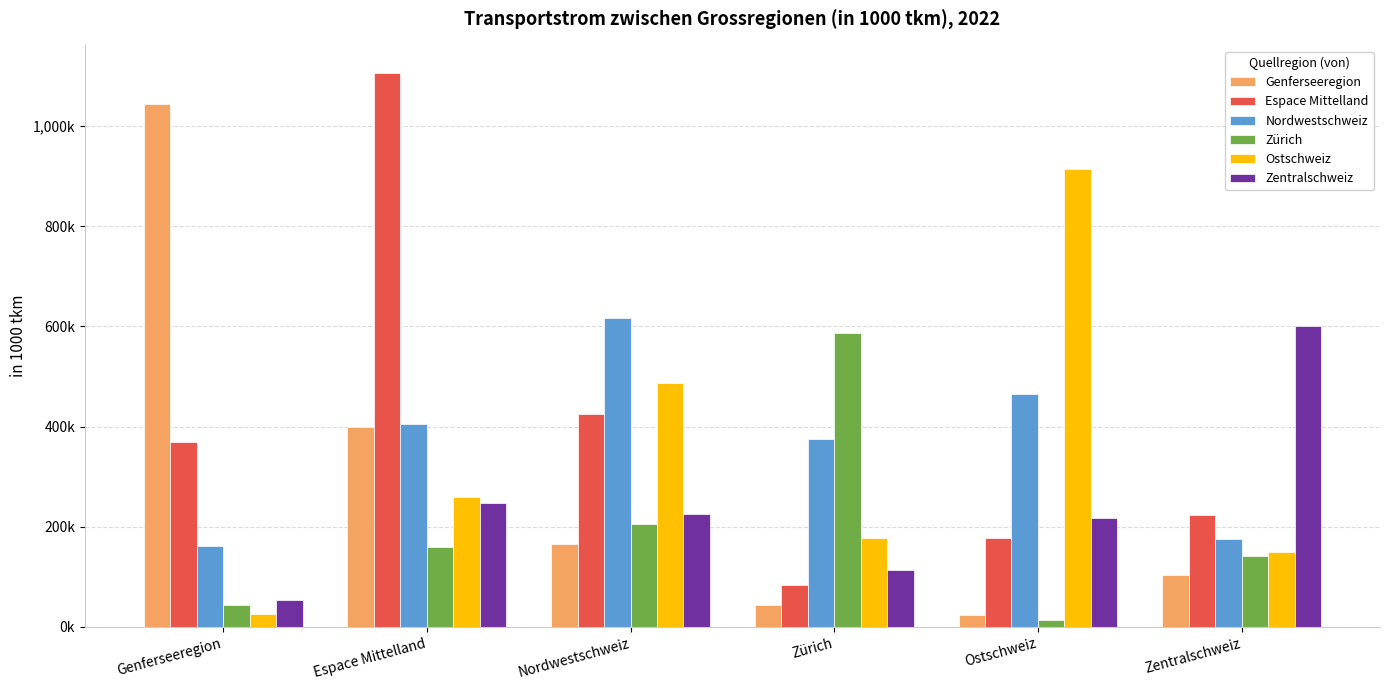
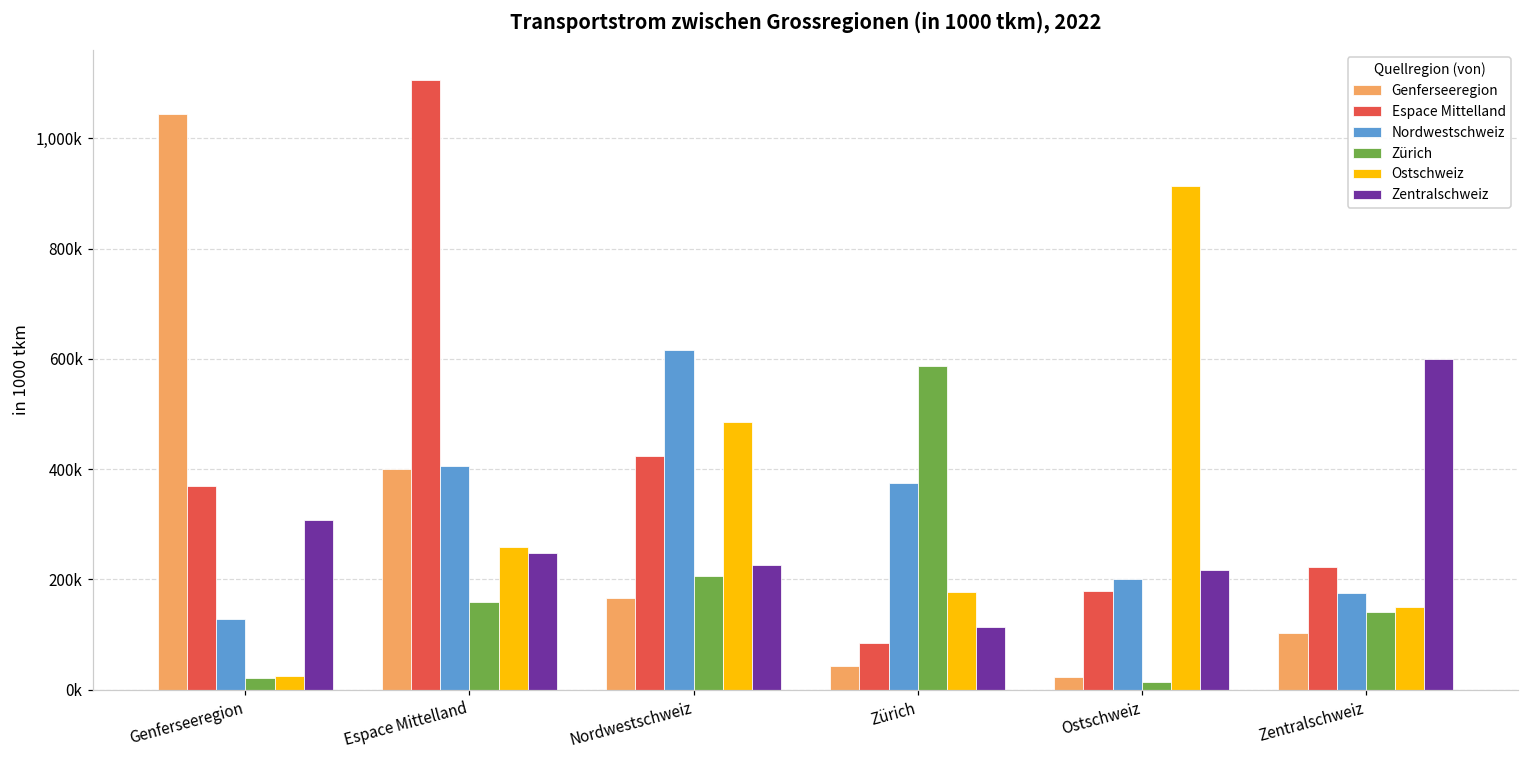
Nordwestschweiz, Genferseeregion: 160,000 -> 130,000
Zürich, Genferseeregion: 40,000 -> 20,000
Zentralschweiz, Genferseeregion: 50,000 -> 310,000
Nordwestschweiz, Ostschweiz: 460,000 -> 200,000
